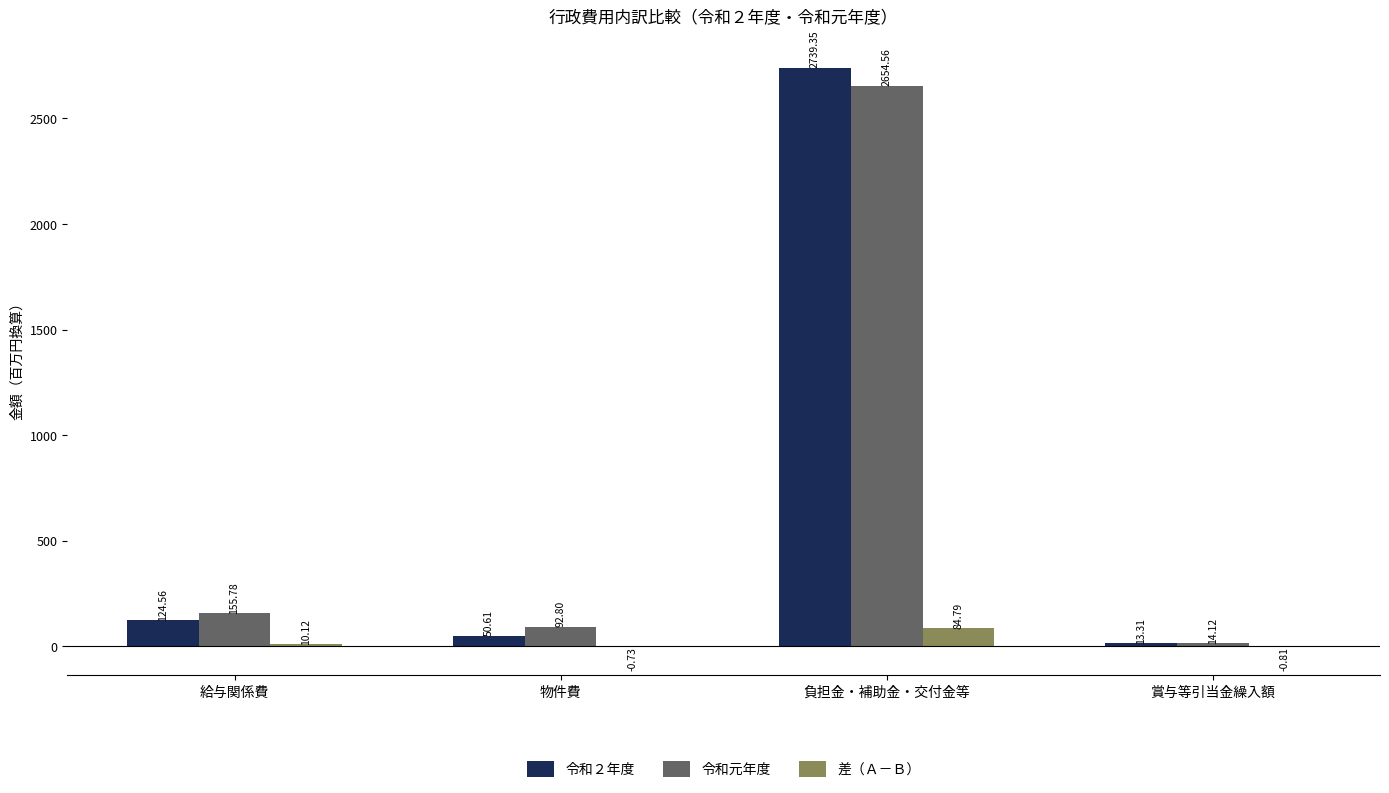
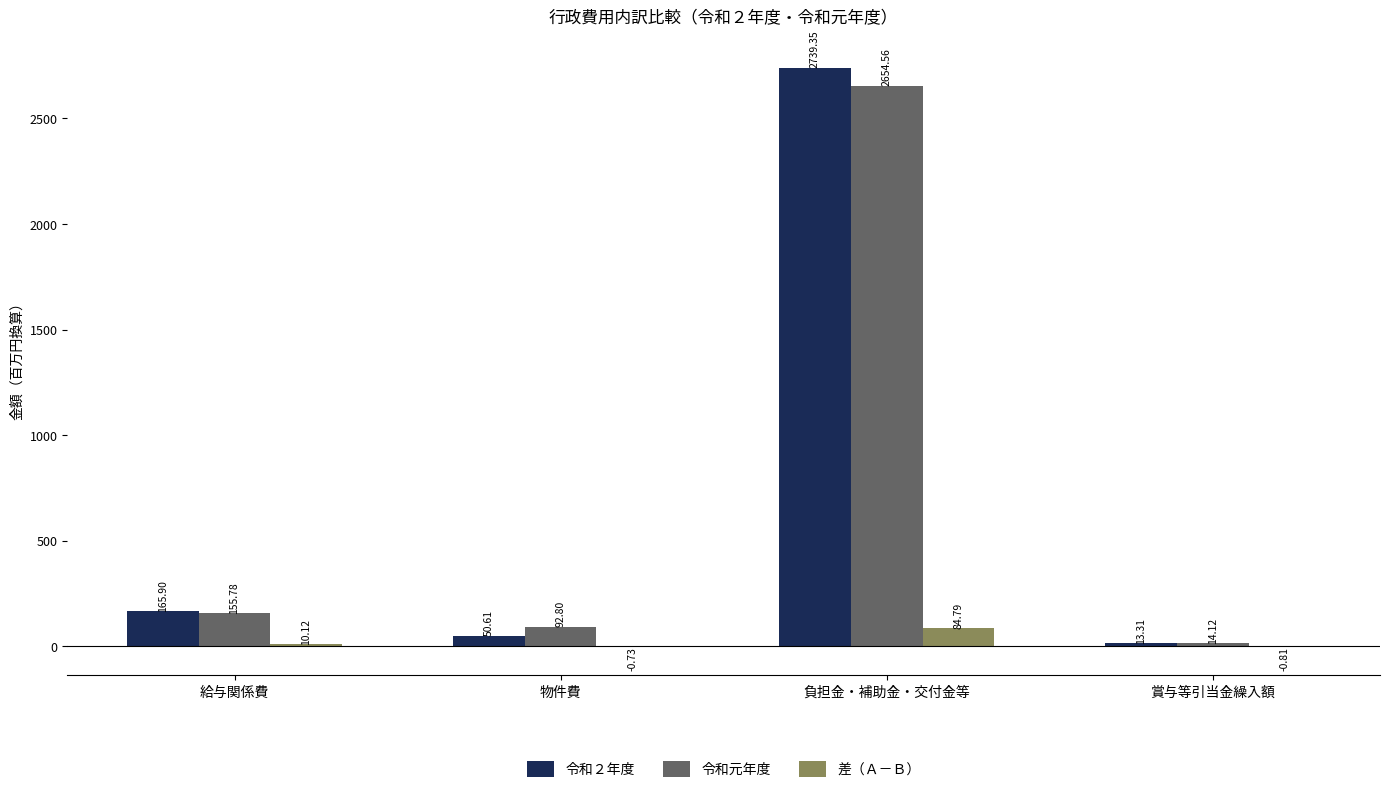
令和２年度, 給与関係費: 124.56 -> 165.90
